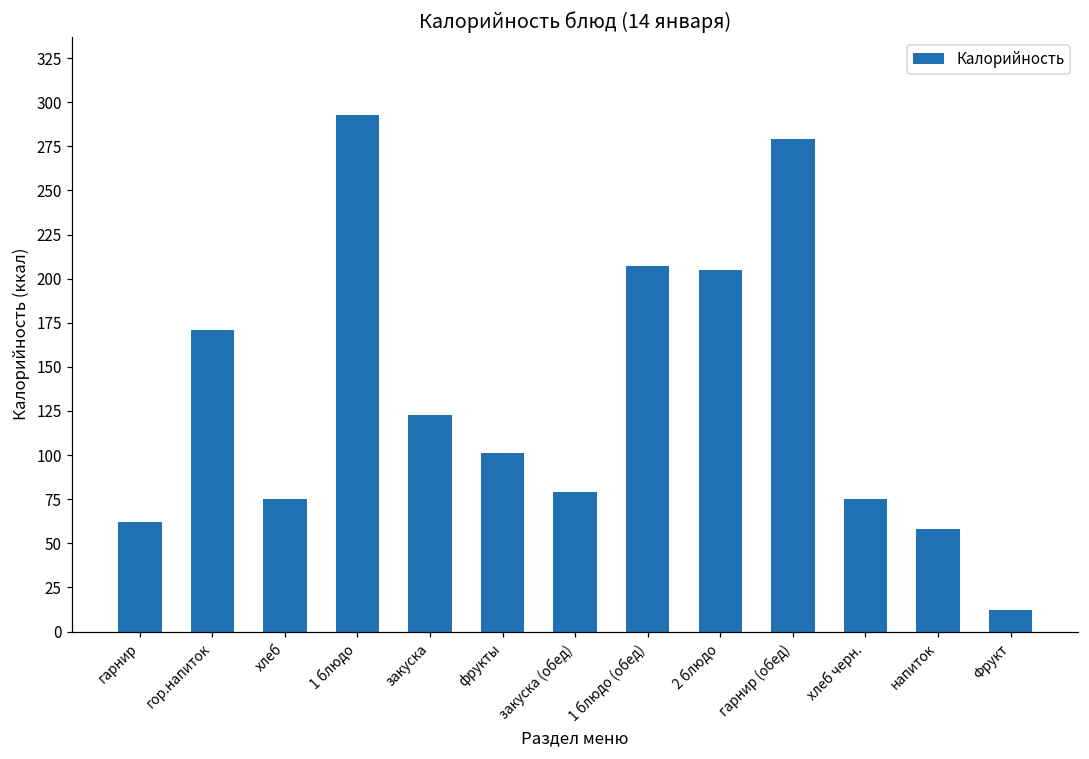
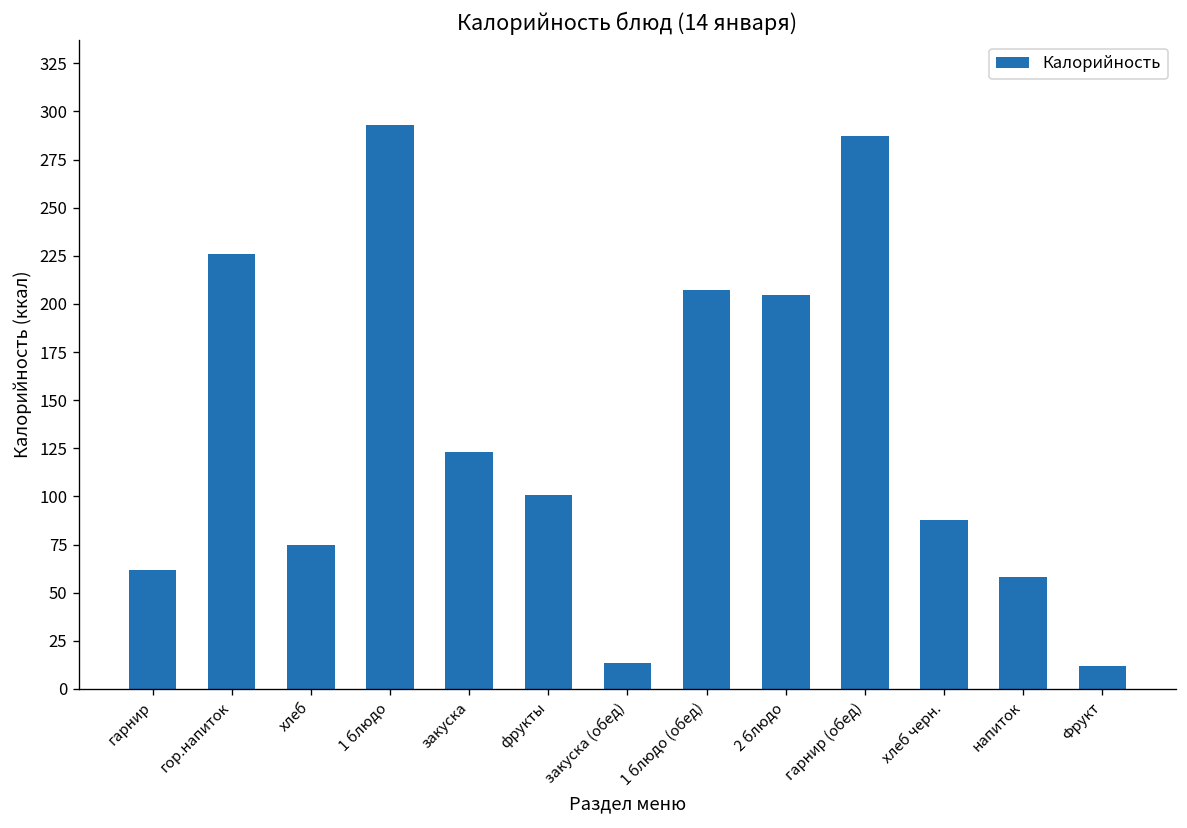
гор.напиток: 171 -> 226
закуска (обед): 79 -> 13
гарнир (обед): 279 -> 287
хлеб черн.: 75 -> 88
